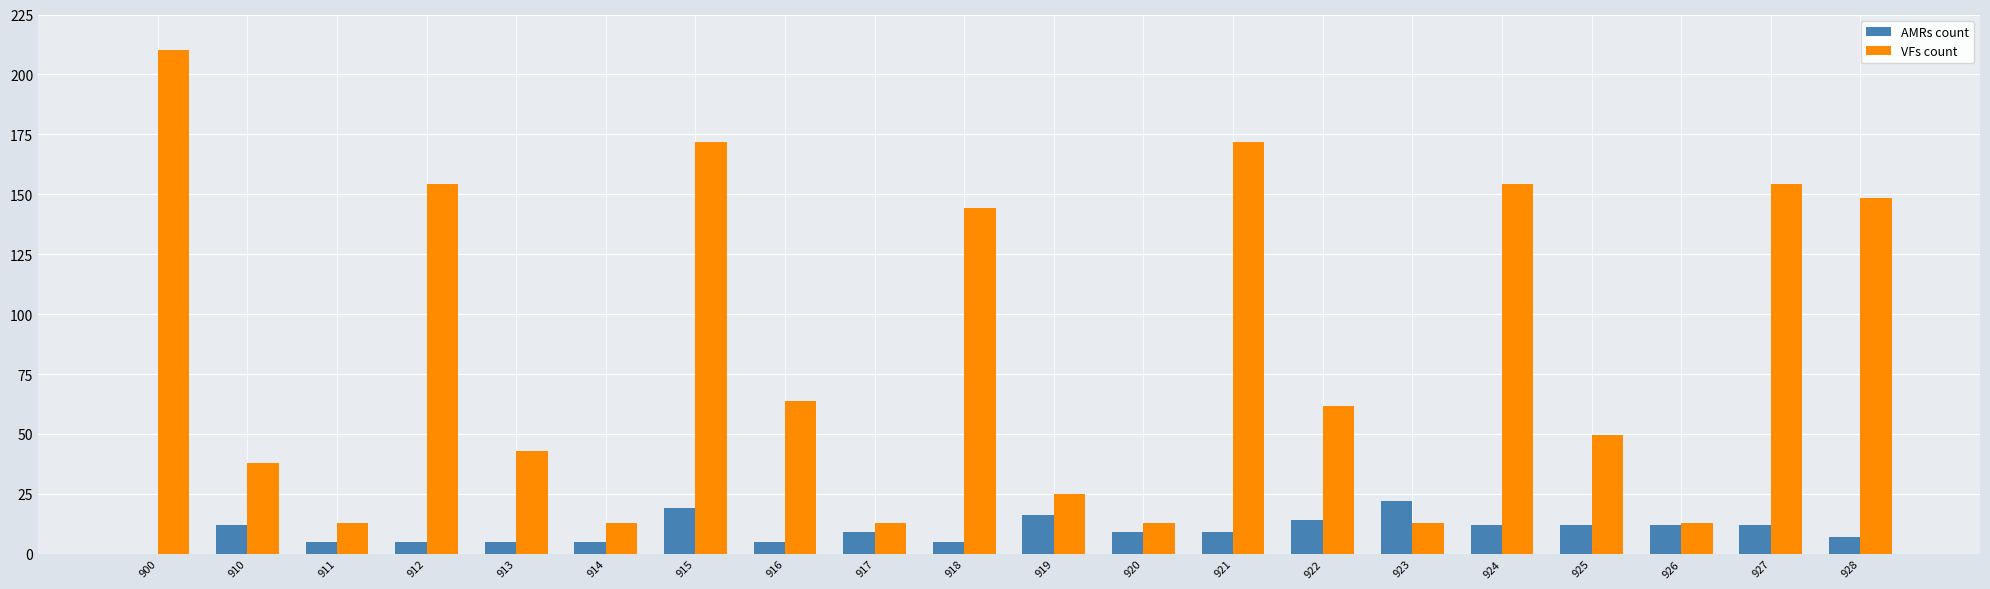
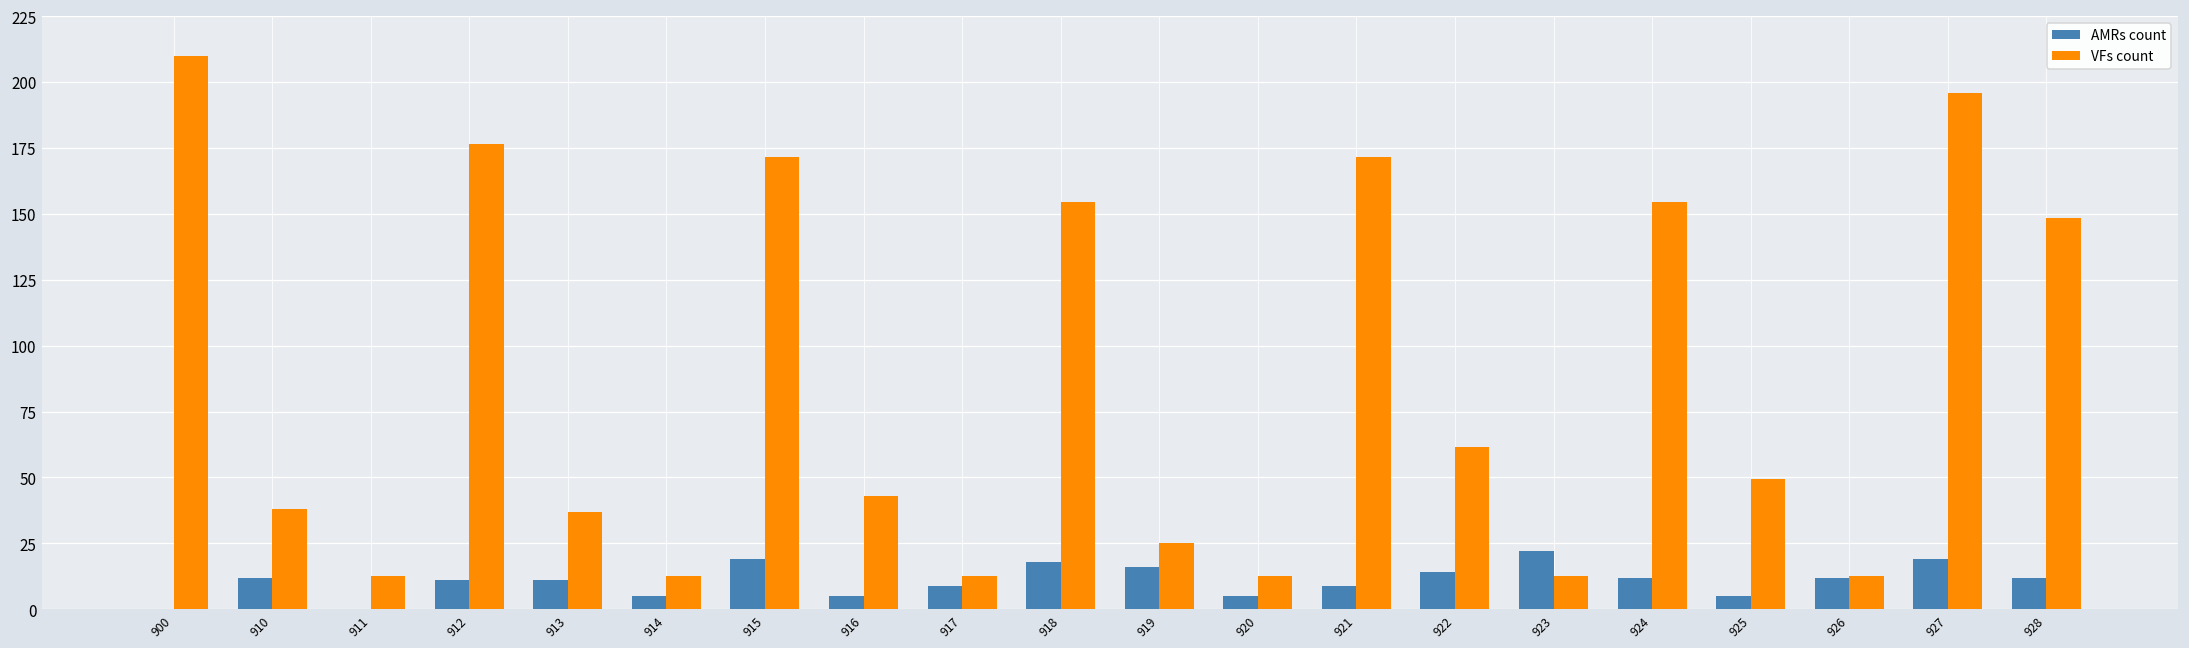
AMRs count, 911: 5 -> 0
AMRs count, 912: 5 -> 11
VFs count, 912: 154 -> 177
AMRs count, 913: 5 -> 11
VFs count, 913: 43 -> 37
VFs count, 916: 64 -> 43
AMRs count, 918: 5 -> 18
VFs count, 918: 144 -> 154
AMRs count, 920: 9 -> 5
AMRs count, 925: 12 -> 5
AMRs count, 927: 12 -> 19
VFs count, 927: 154 -> 196
AMRs count, 928: 7 -> 12
